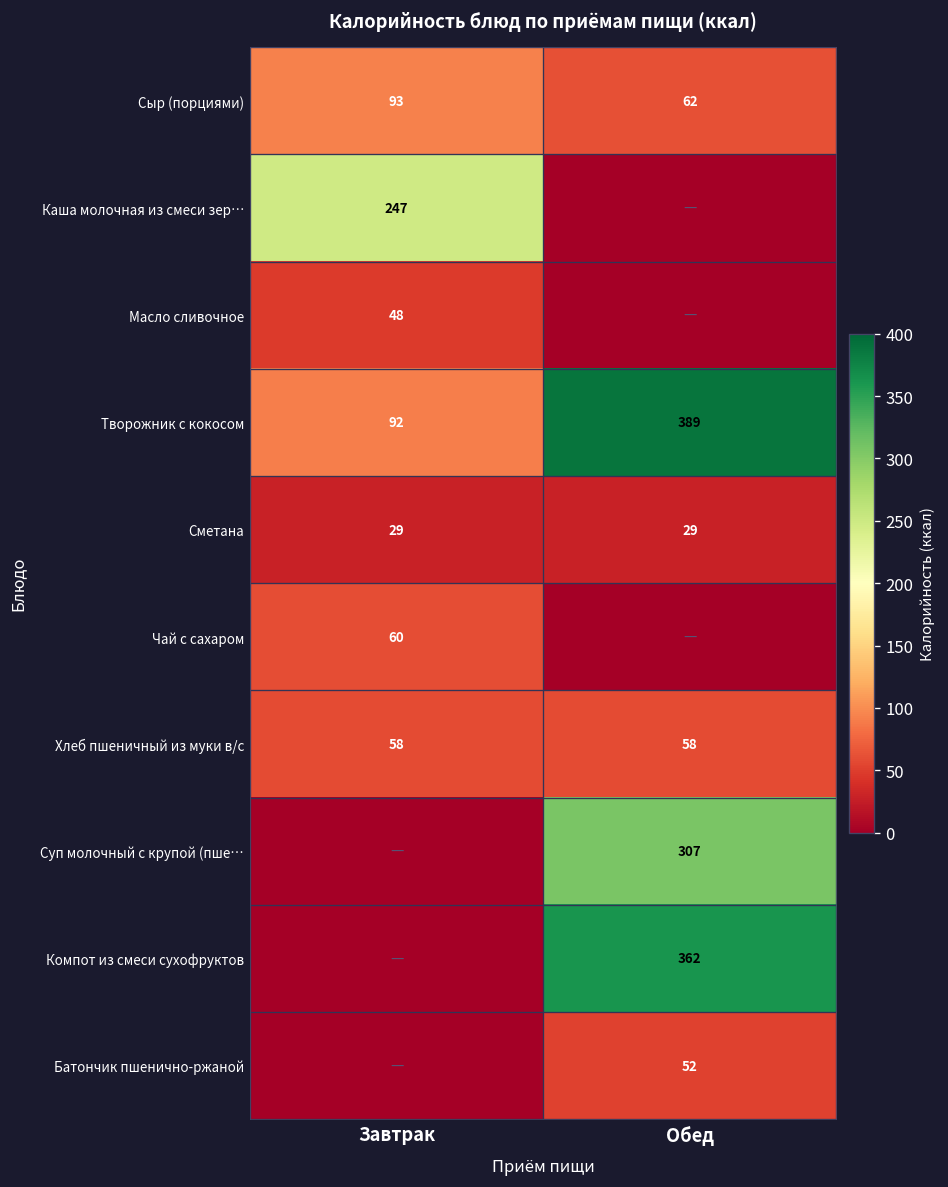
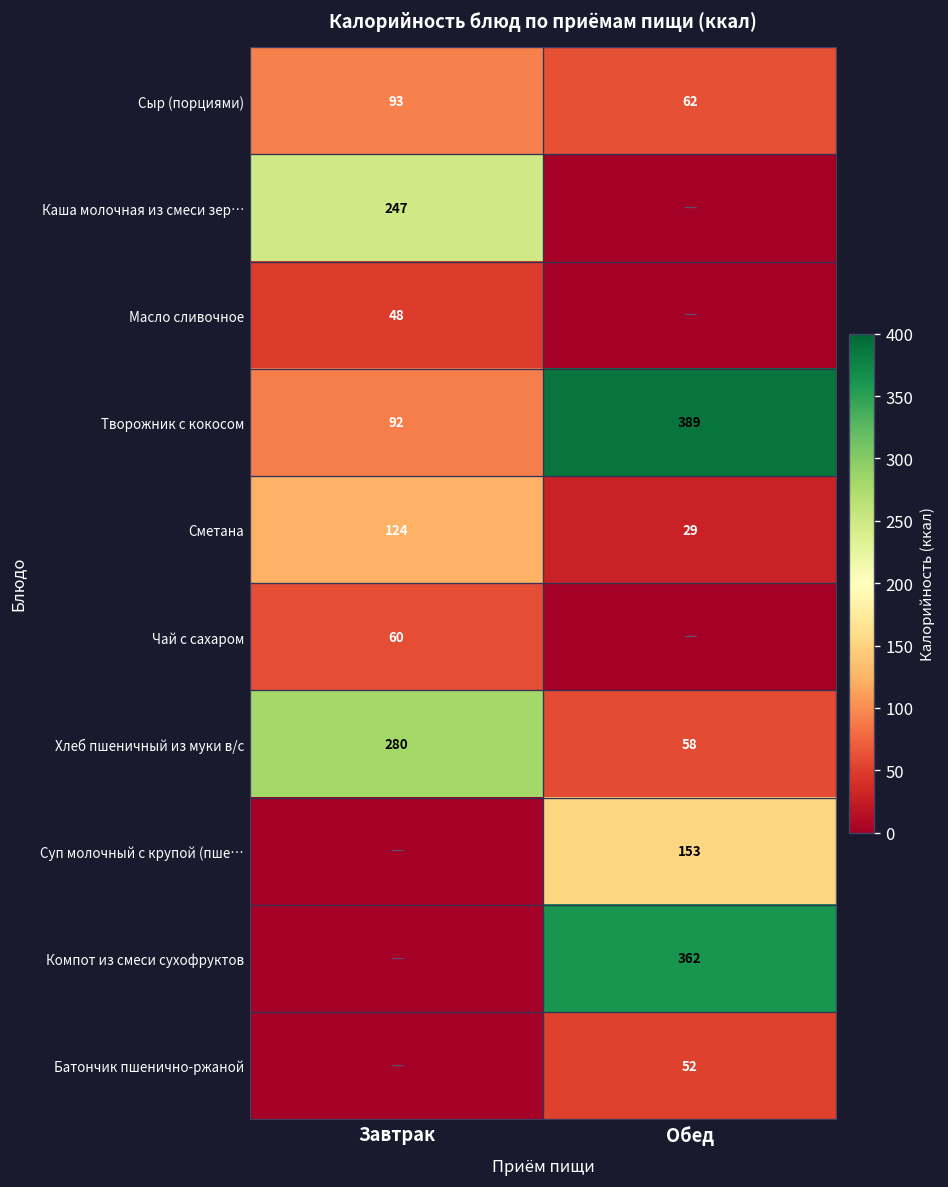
Сметана, Завтрак: 29 -> 124
Хлеб пшеничный из муки в/с, Завтрак: 58 -> 280
Суп молочный с крупой (пше…, Обед: 307 -> 153
